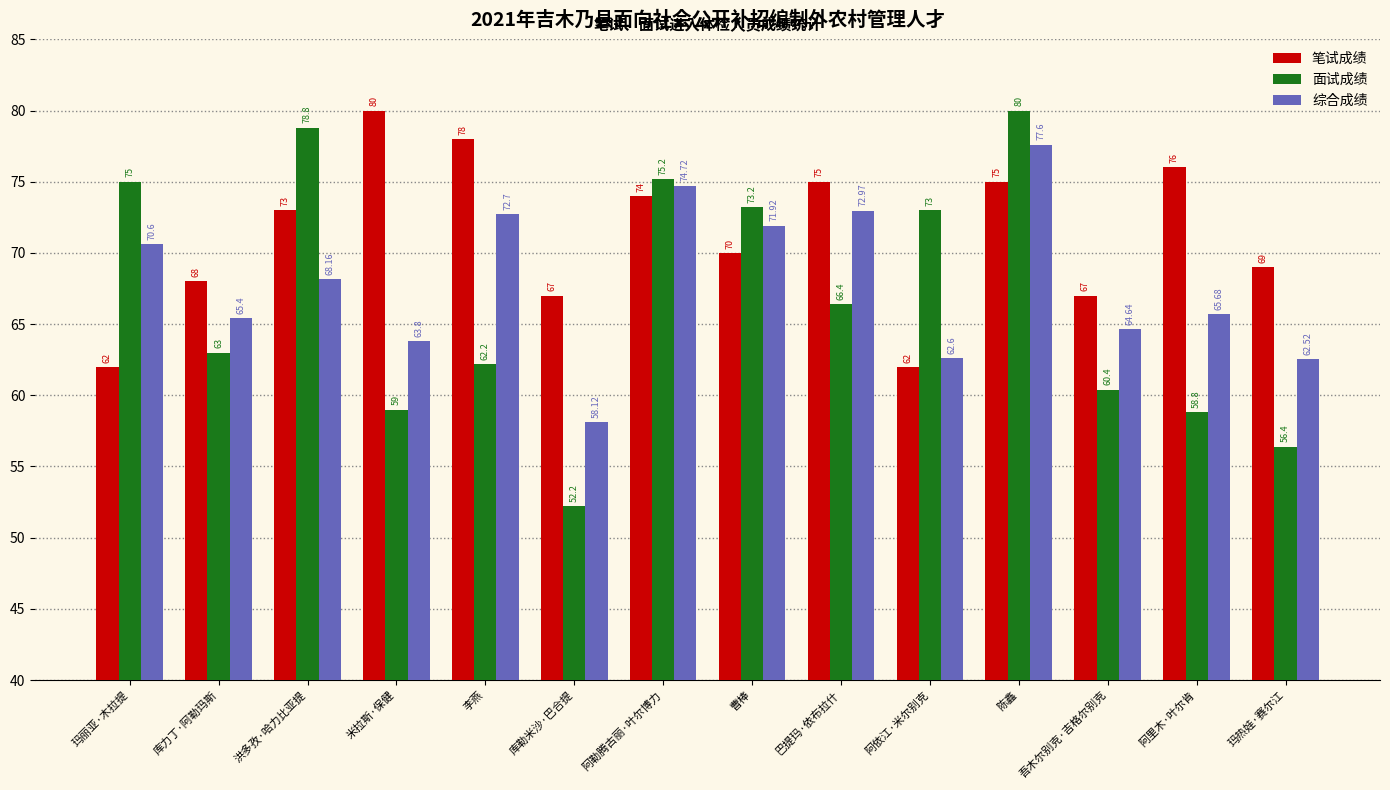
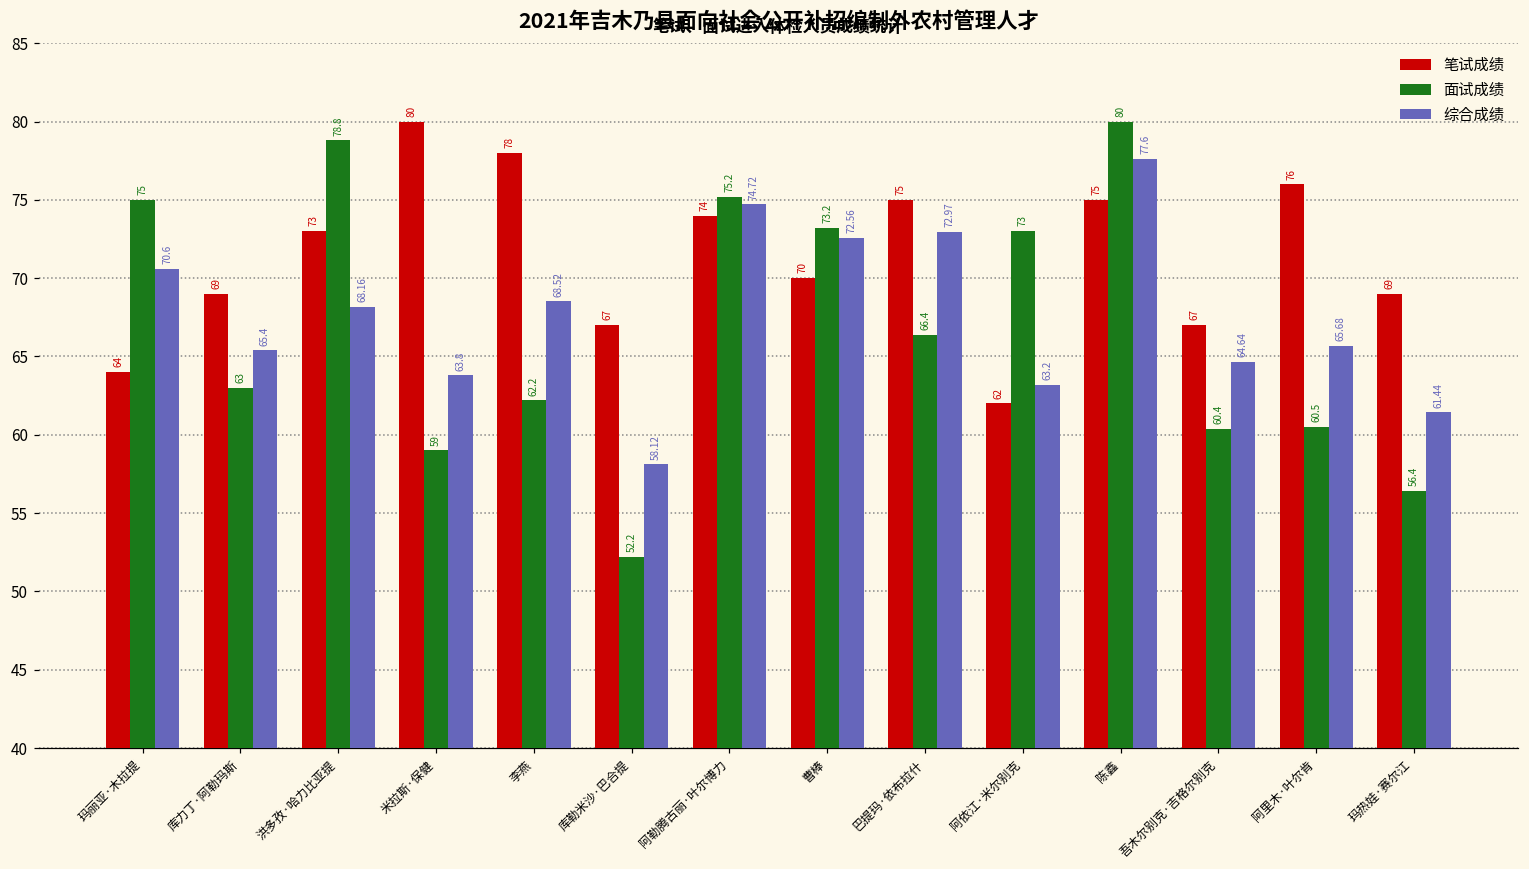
笔试成绩, 玛丽亚·木拉提: 62 -> 64
笔试成绩, 库力丁·阿勒玛斯: 68 -> 69
综合成绩, 李燕: 72.7 -> 68.52
综合成绩, 曹棒: 71.92 -> 72.56
综合成绩, 阿依江·米尔别克: 62.6 -> 63.2
面试成绩, 阿里木·叶尔肯: 58.8 -> 60.5
综合成绩, 玛热娃·赛尔江: 62.52 -> 61.44
